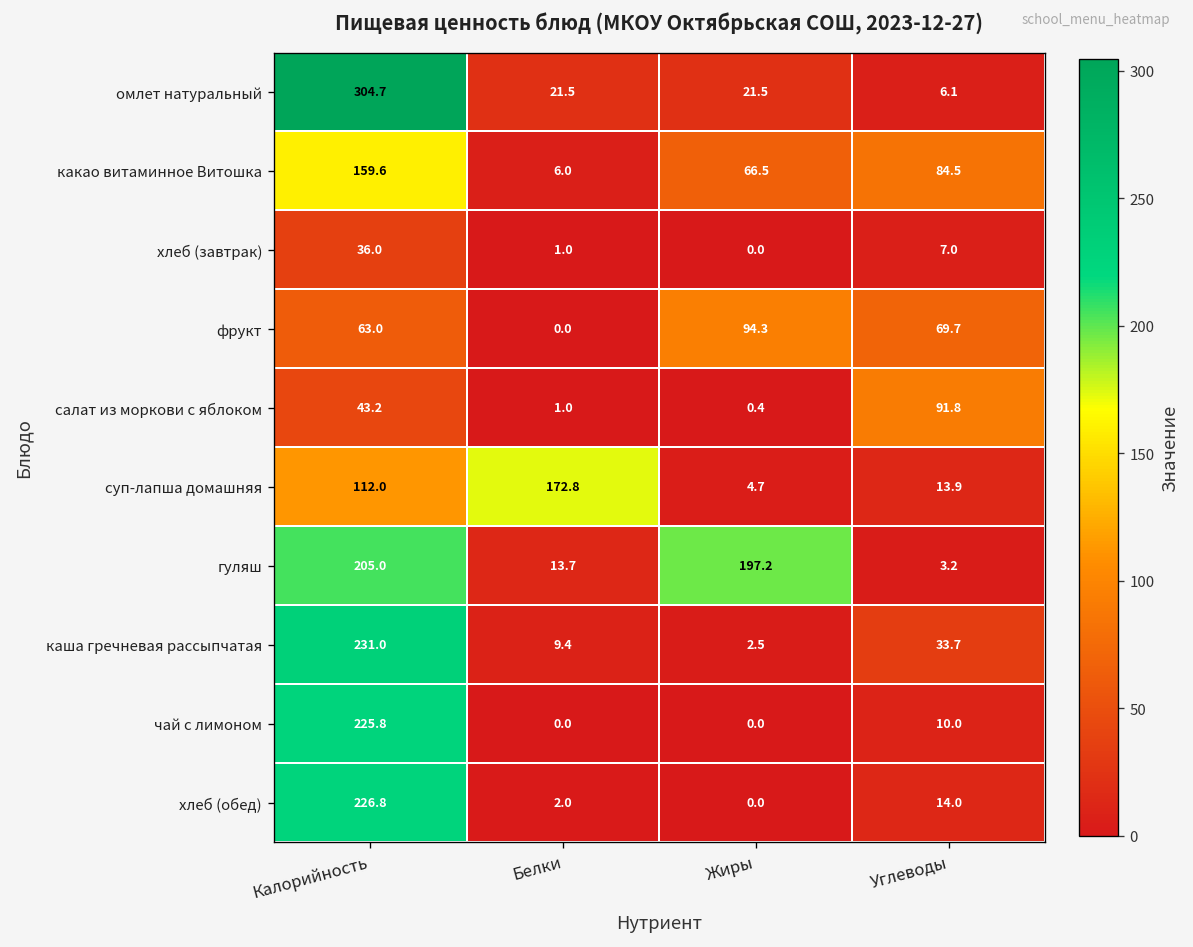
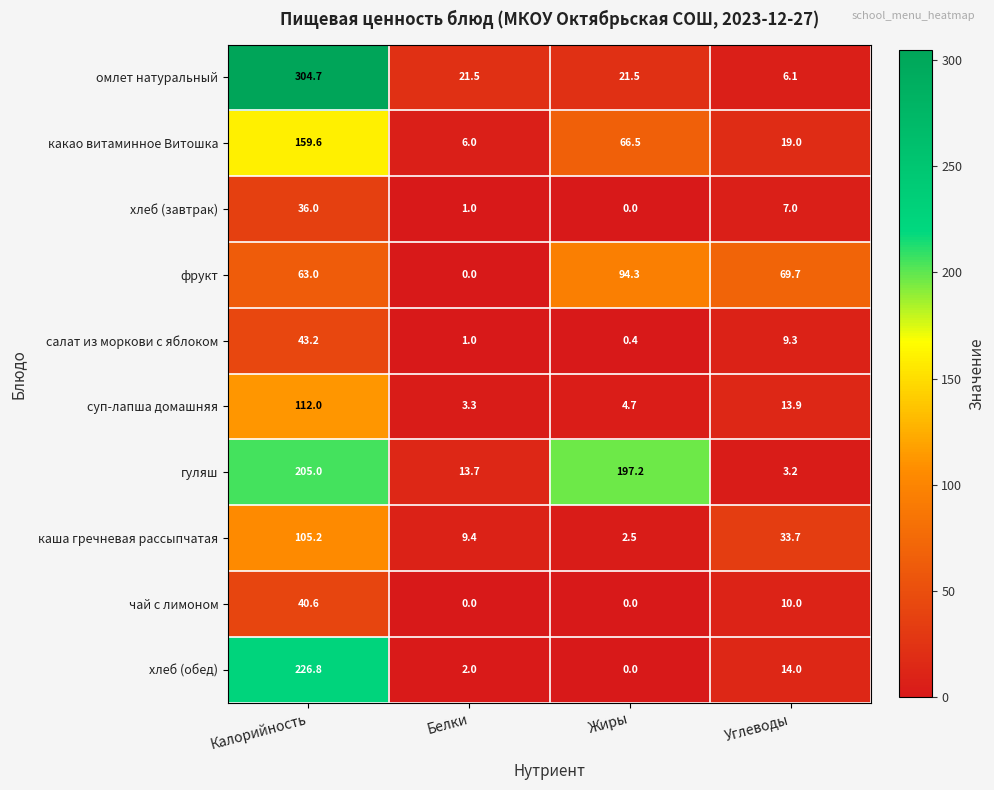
какао витаминное Витошка, Углеводы: 84.5 -> 19.0
салат из моркови с яблоком, Углеводы: 91.8 -> 9.3
суп-лапша домашняя, Белки: 172.8 -> 3.3
каша гречневая рассыпчатая, Калорийность: 231.0 -> 105.2
чай с лимоном, Калорийность: 225.8 -> 40.6
